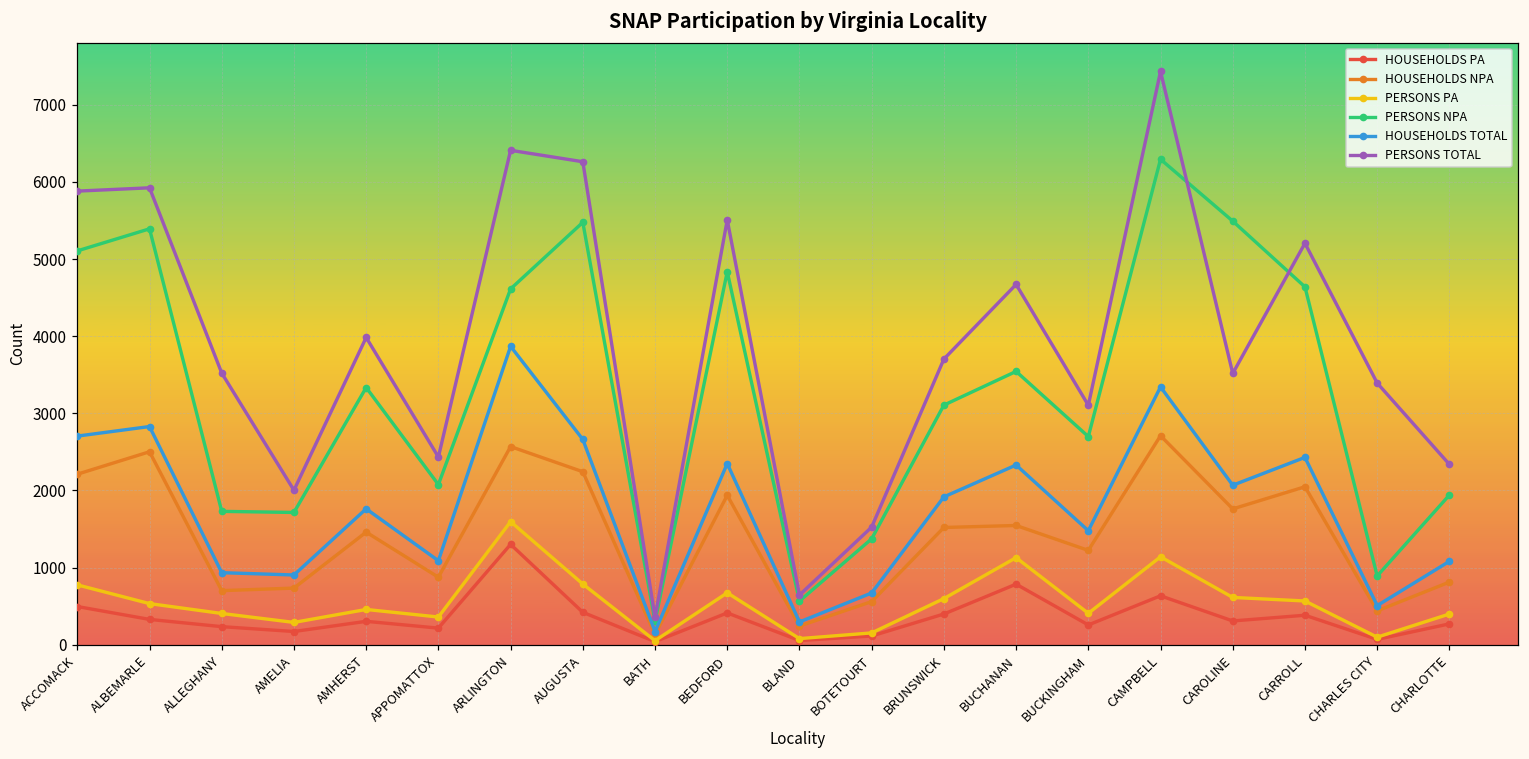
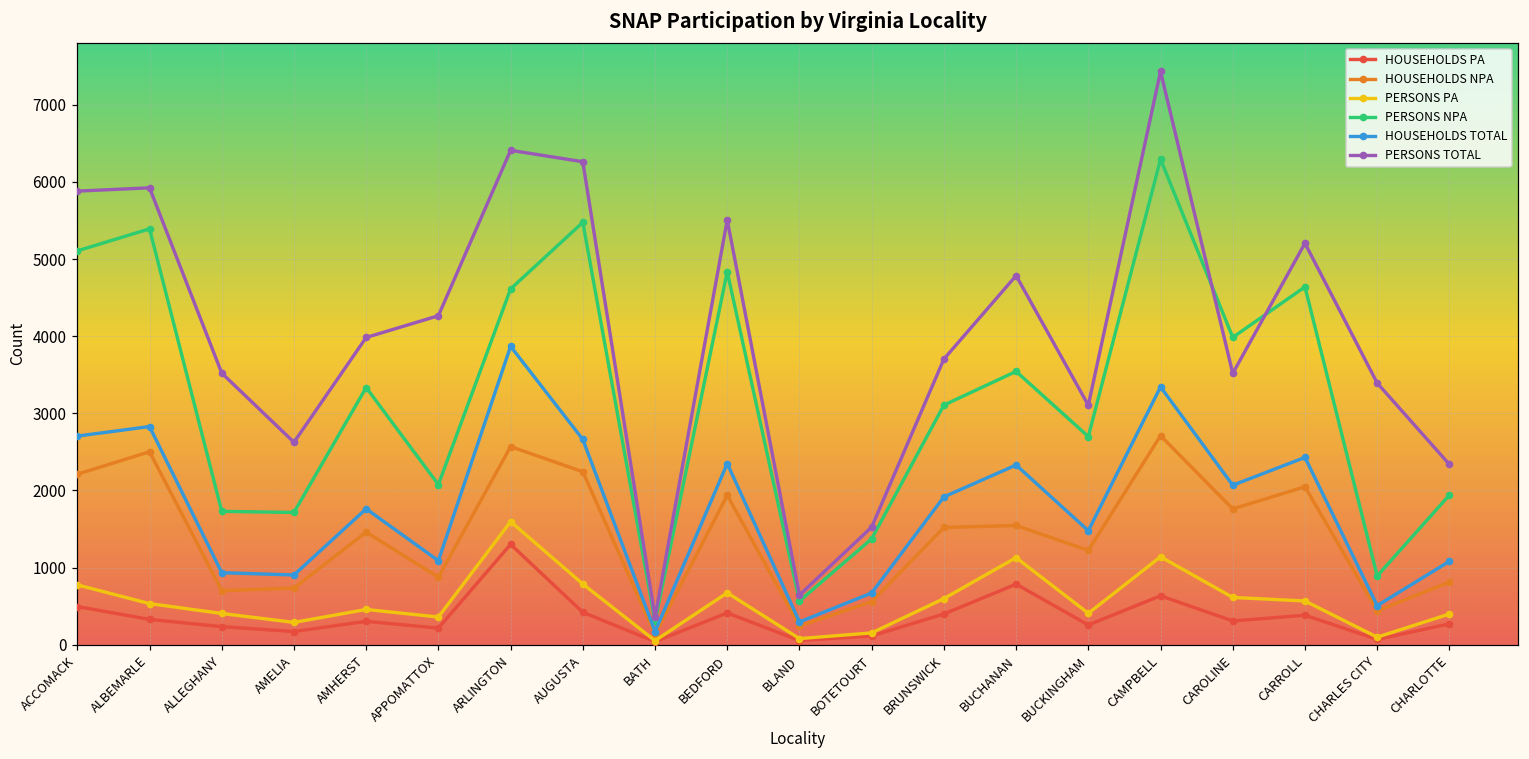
PERSONS TOTAL, AMELIA: 2000 -> 2600
PERSONS TOTAL, APPOMATTOX: 2400 -> 4300
PERSONS TOTAL, BUCHANAN: 4700 -> 4800
PERSONS NPA, CAROLINE: 5500 -> 4000
